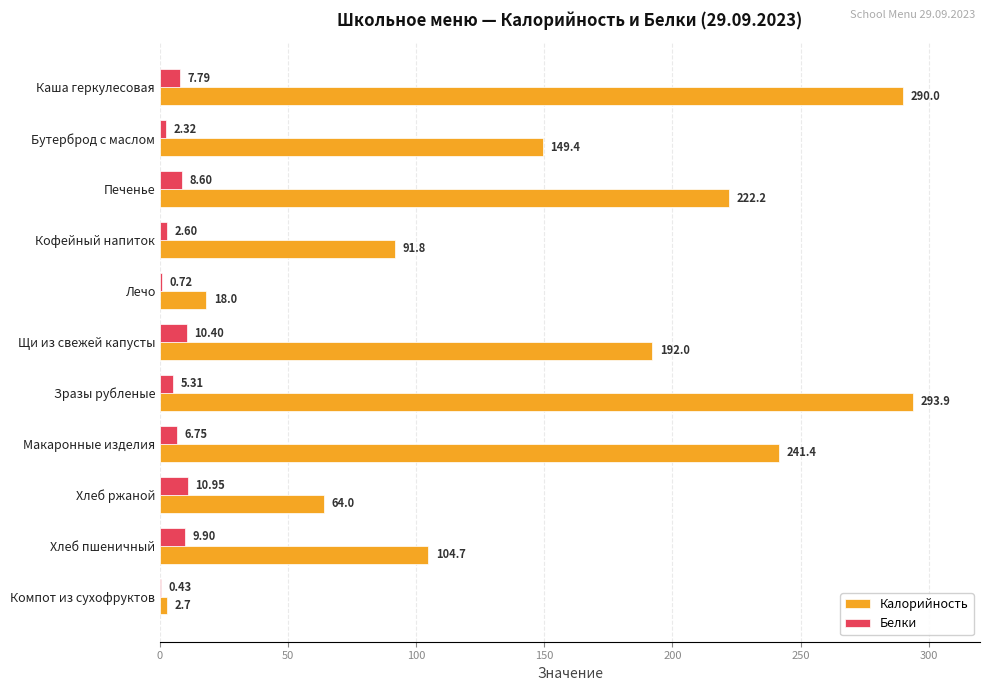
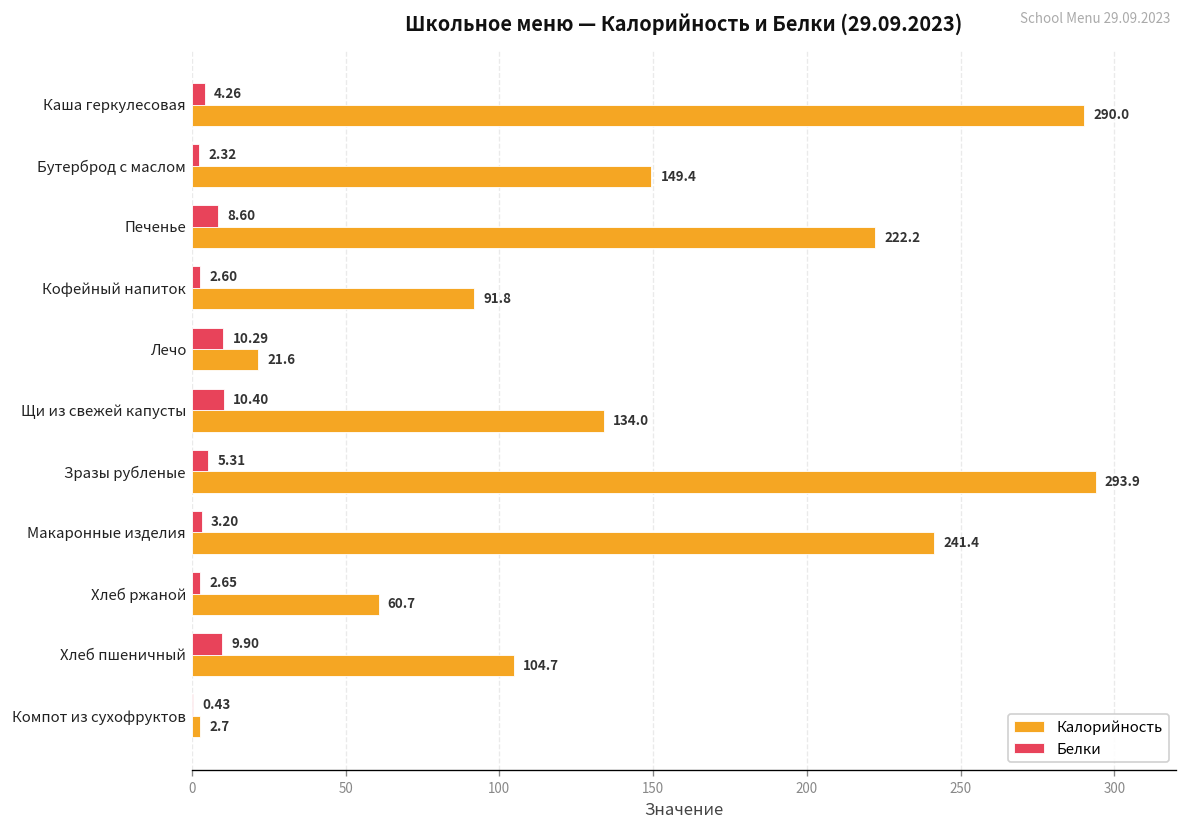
Белки, Каша геркулесовая: 7.79 -> 4.26
Белки, Лечо: 0.72 -> 10.29
Калорийность, Лечо: 18.0 -> 21.6
Калорийность, Щи из свежей капусты: 192.0 -> 134.0
Белки, Макаронные изделия: 6.75 -> 3.20
Белки, Хлеб ржаной: 10.95 -> 2.65
Калорийность, Хлеб ржаной: 64.0 -> 60.7
